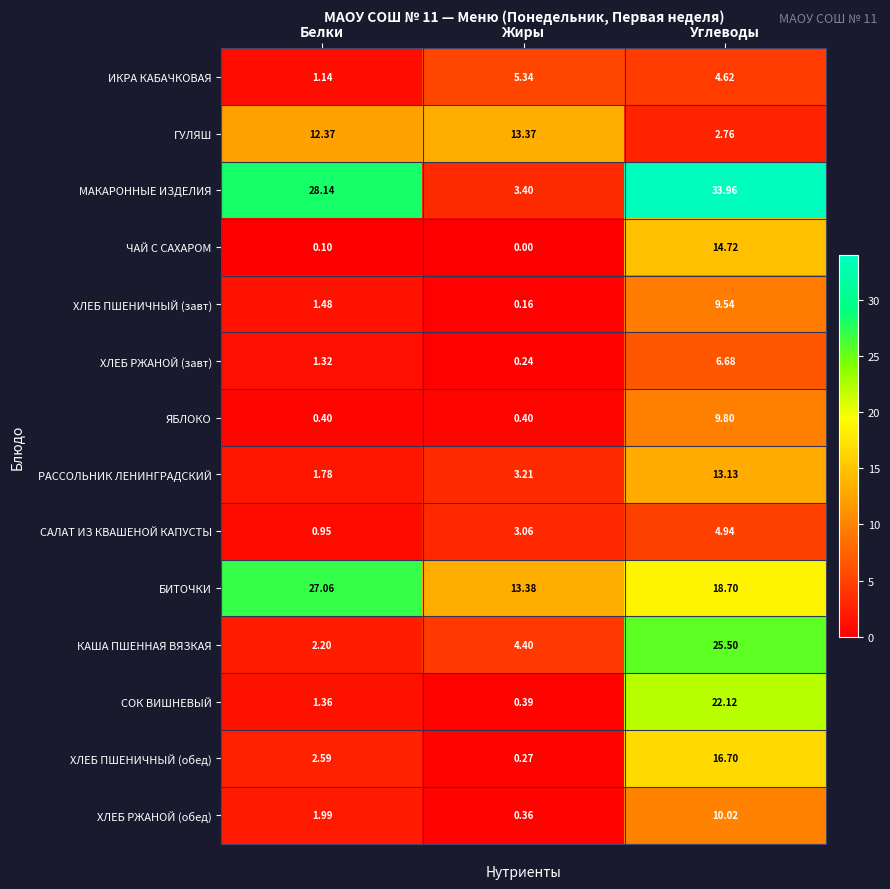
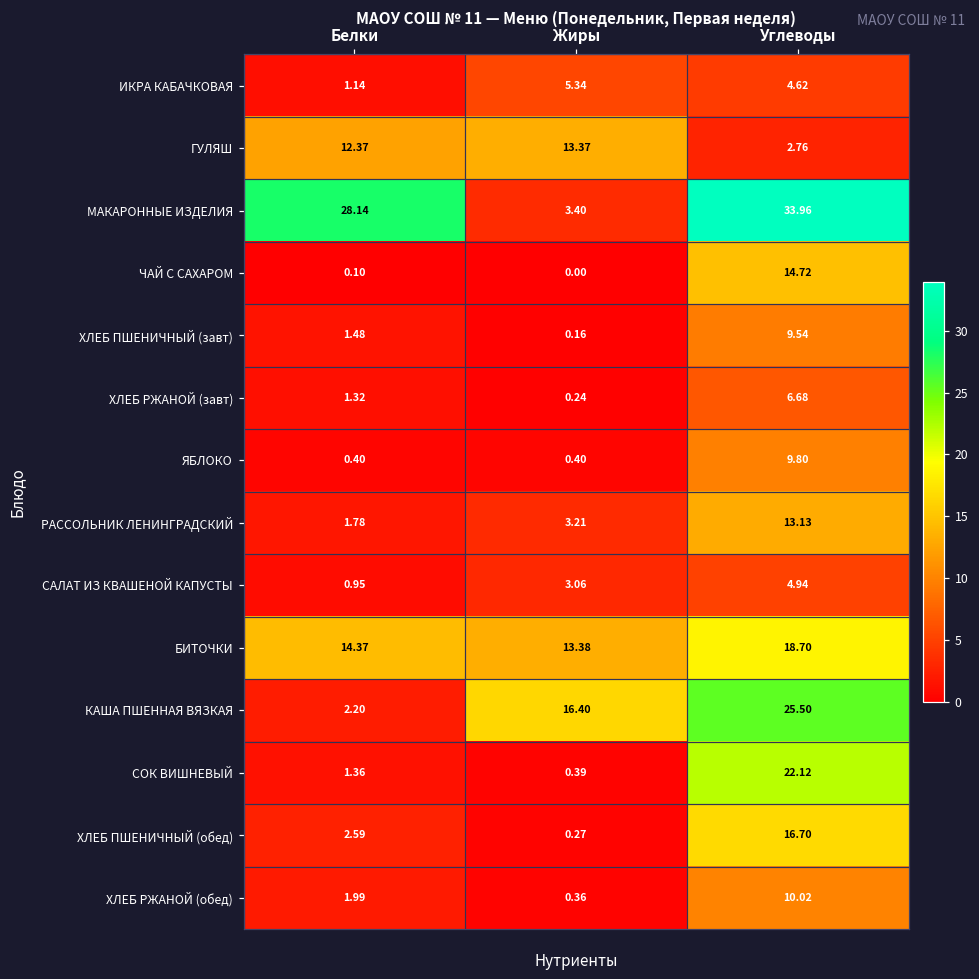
БИТОЧКИ, Белки: 27.06 -> 14.37
КАША ПШЕННАЯ ВЯЗКАЯ, Жиры: 4.40 -> 16.40
